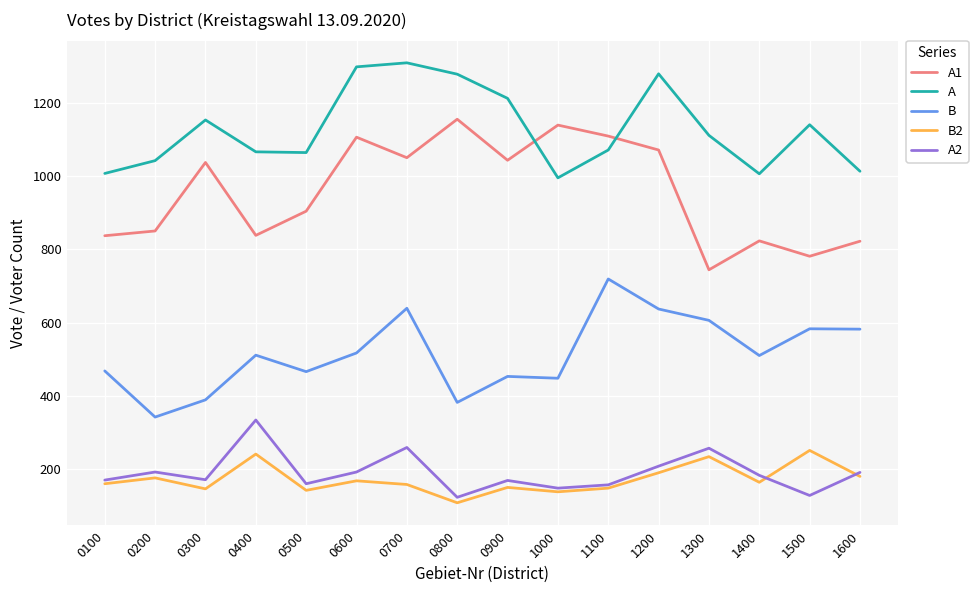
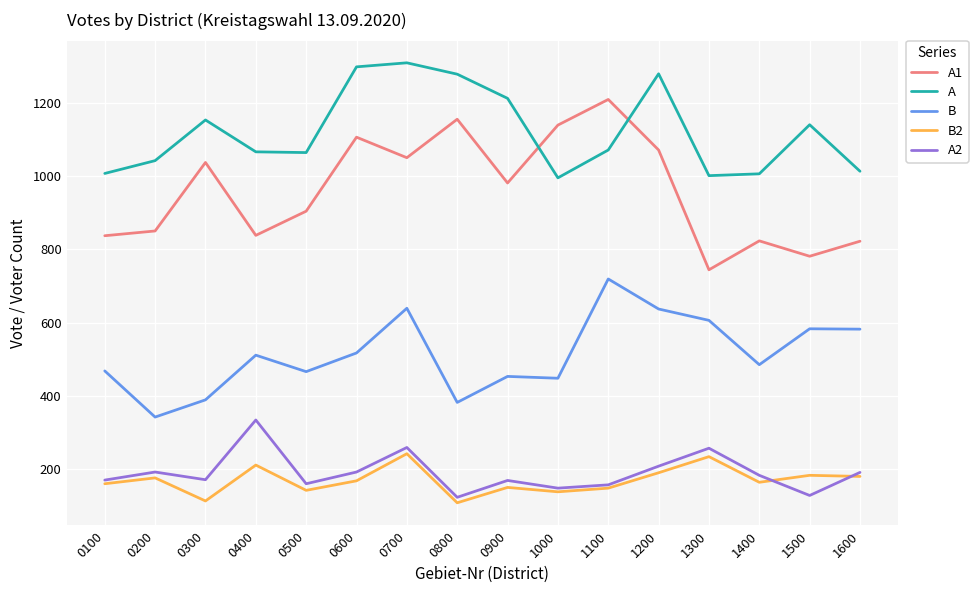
B2, 0300: 150 -> 110
B2, 0400: 240 -> 210
B2, 0700: 160 -> 240
A1, 0900: 1040 -> 980
A1, 1100: 1110 -> 1210
A, 1300: 1110 -> 1000
B, 1400: 510 -> 490
B2, 1500: 250 -> 180
